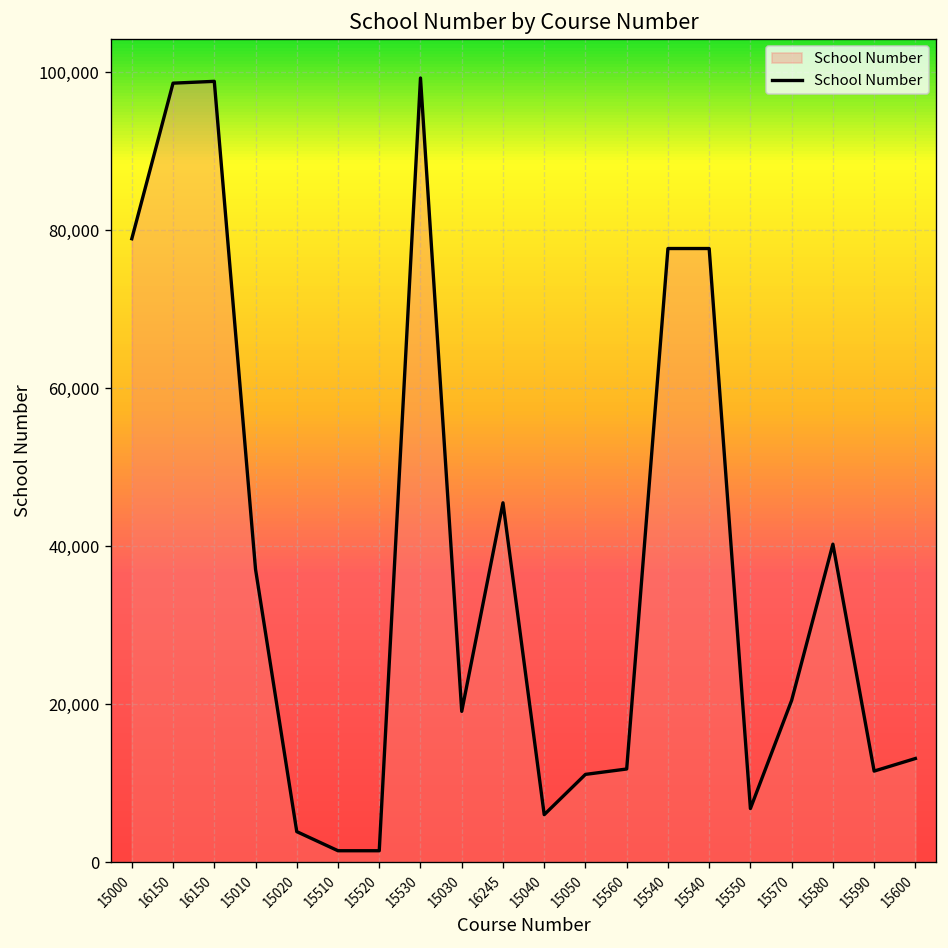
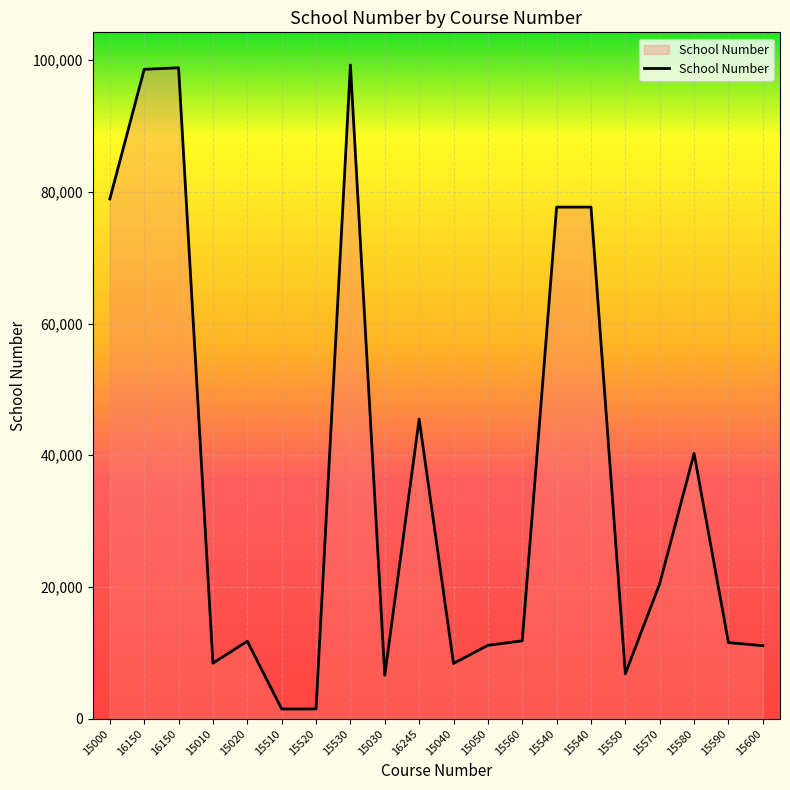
15010: 37,000 -> 8,000
15020: 4,000 -> 12,000
15030: 19,000 -> 7,000
15040: 6,000 -> 8,000
15600: 13,000 -> 11,000
